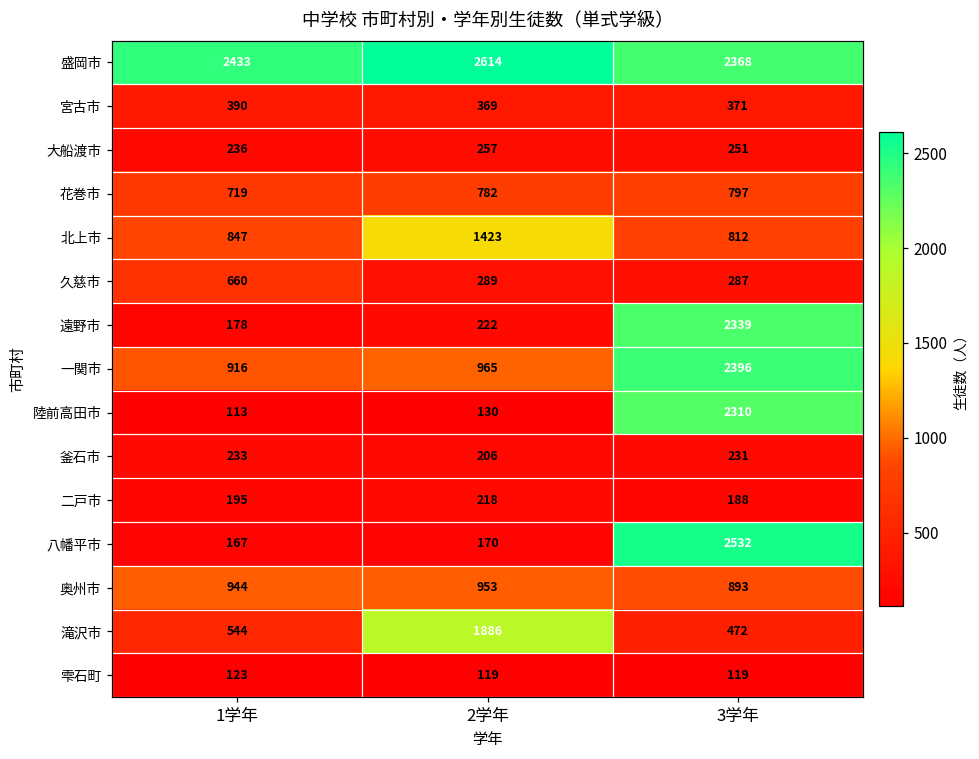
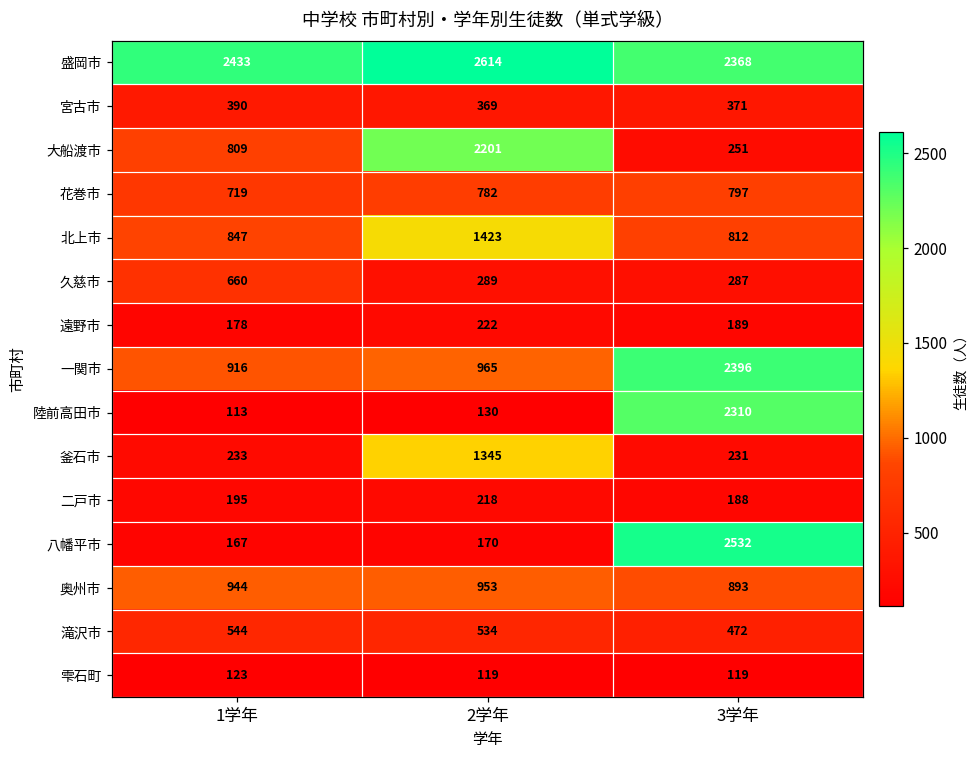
大船渡市, 1学年: 236 -> 809
大船渡市, 2学年: 257 -> 2201
遠野市, 3学年: 2339 -> 189
釜石市, 2学年: 206 -> 1345
滝沢市, 2学年: 1886 -> 534
